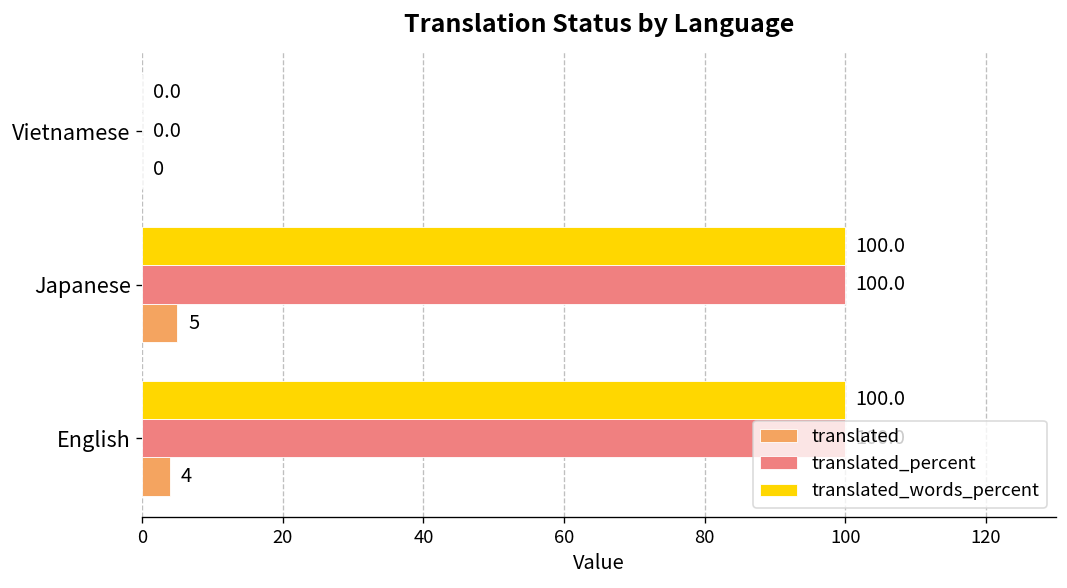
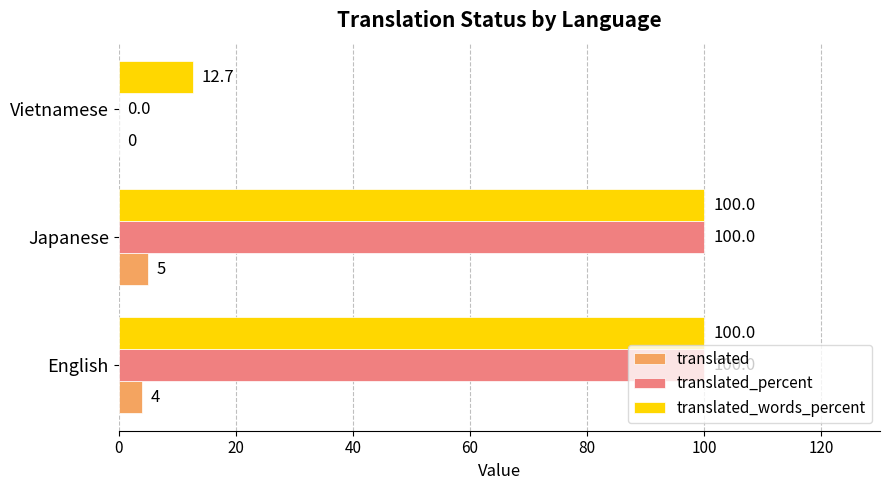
translated_words_percent, Vietnamese: 0.0 -> 12.7
